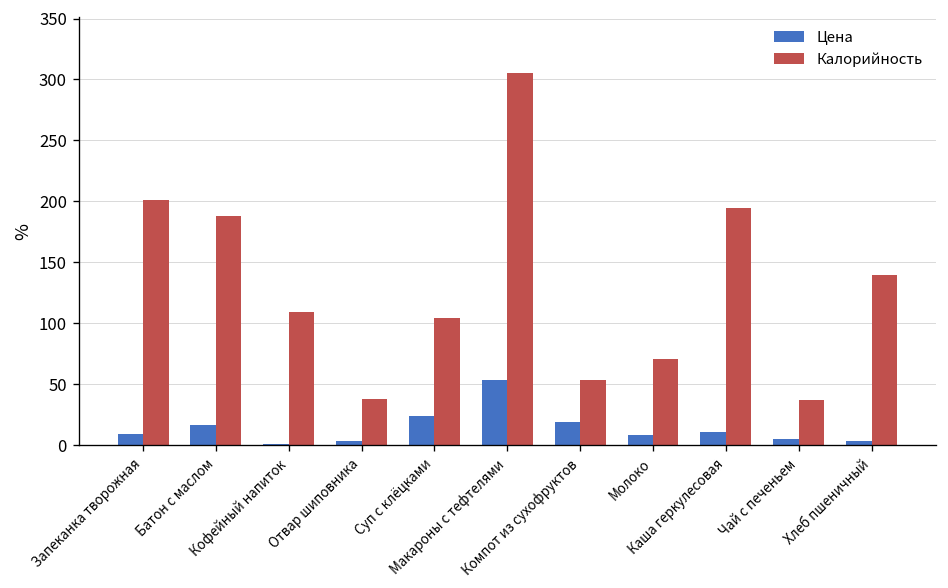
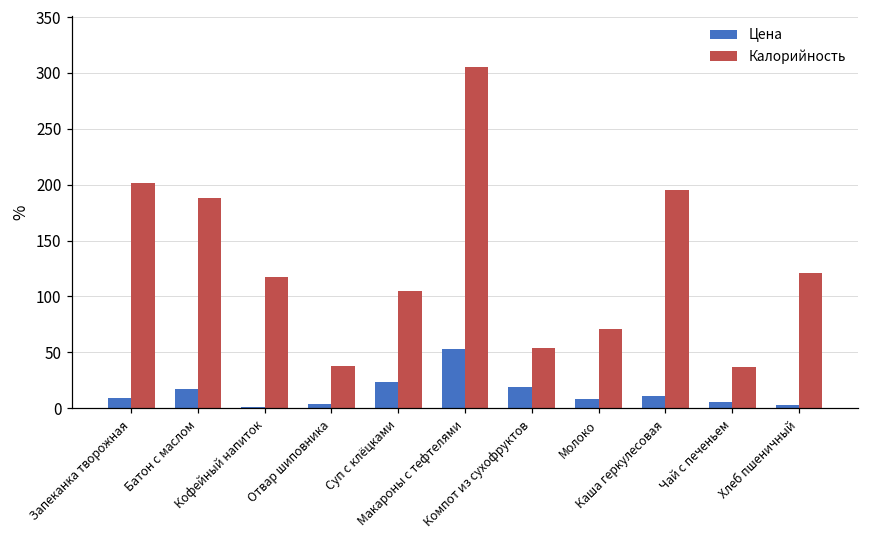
Калорийность, Кофейный напиток: 109 -> 117
Калорийность, Хлеб пшеничный: 140 -> 121
